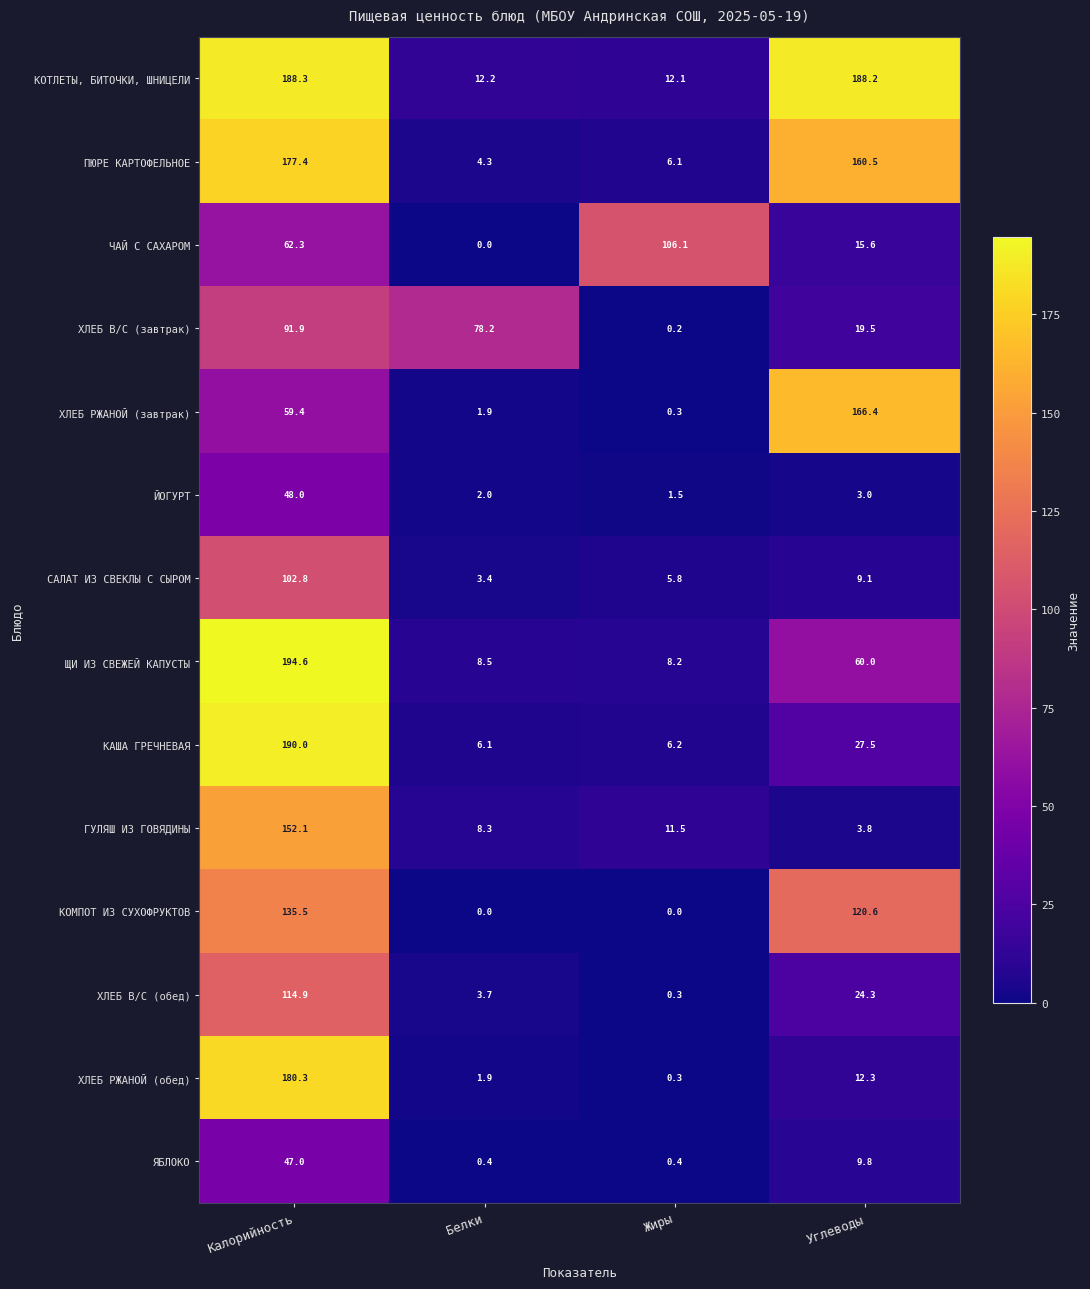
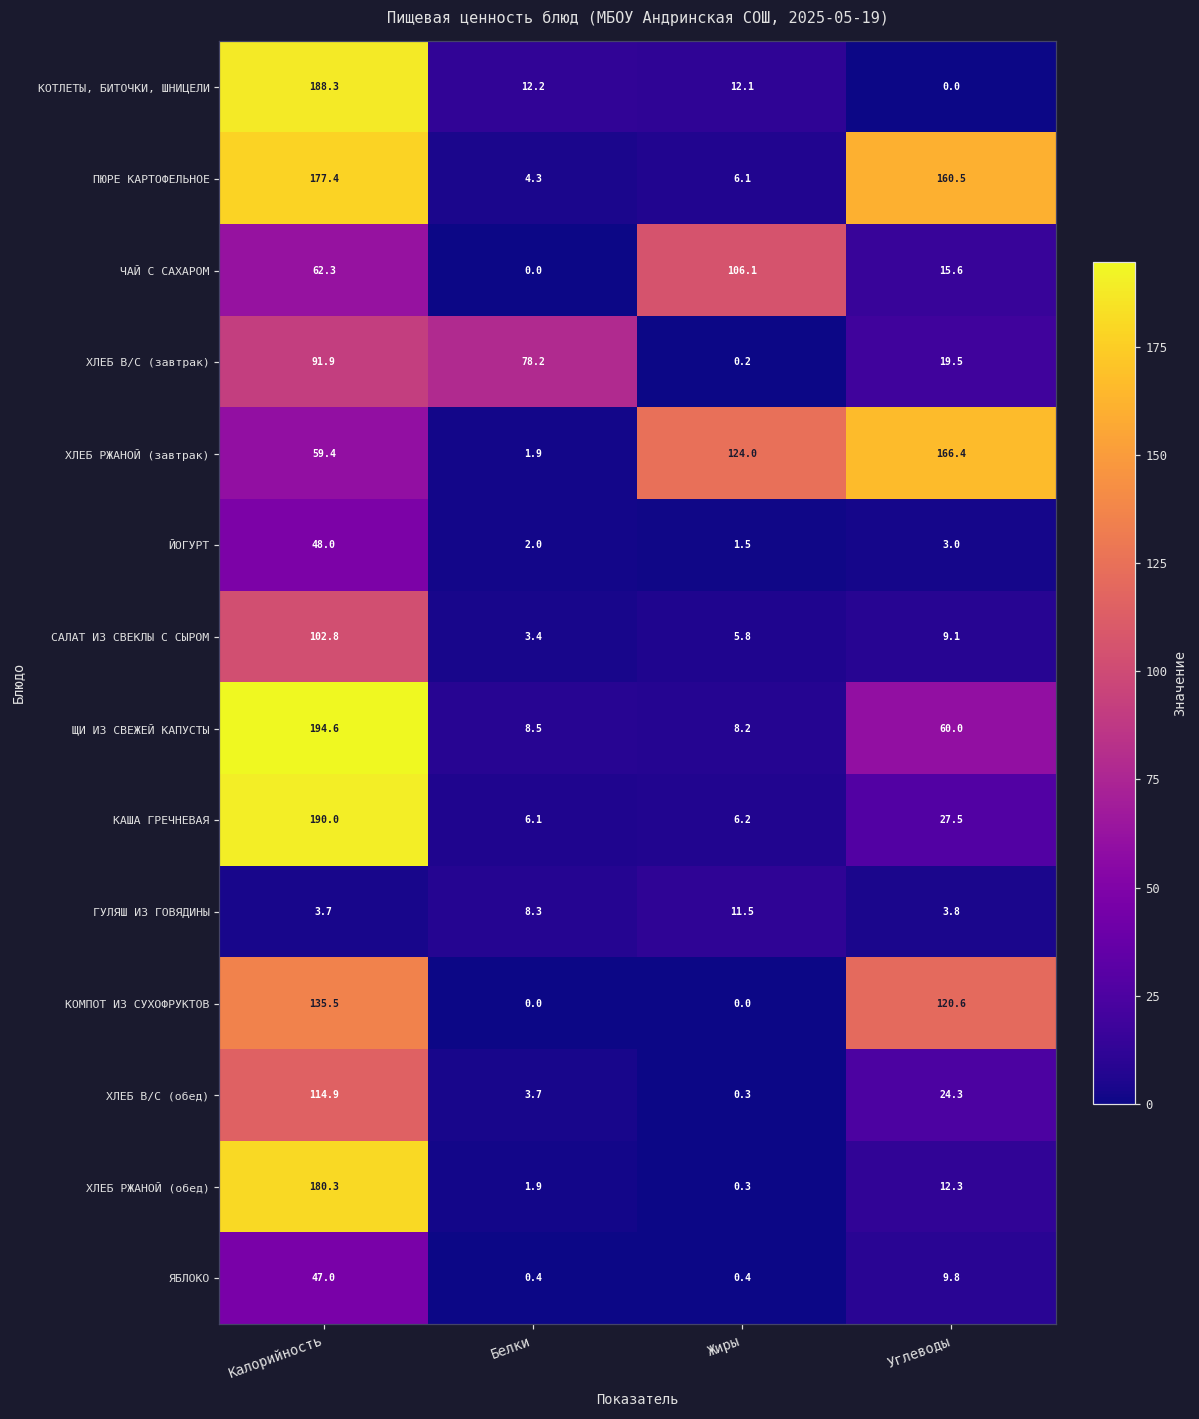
КОТЛЕТЫ, БИТОЧКИ, ШНИЦЕЛИ, Углеводы: 188.2 -> 0.0
ХЛЕБ РЖАНОЙ (завтрак), Жиры: 0.3 -> 124.0
ГУЛЯШ ИЗ ГОВЯДИНЫ, Калорийность: 152.1 -> 3.7
